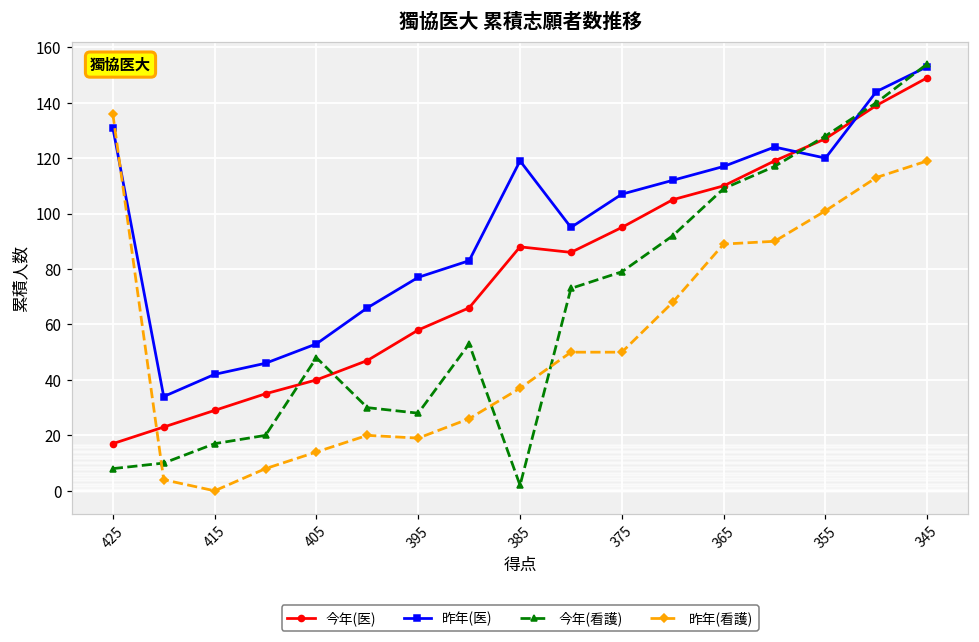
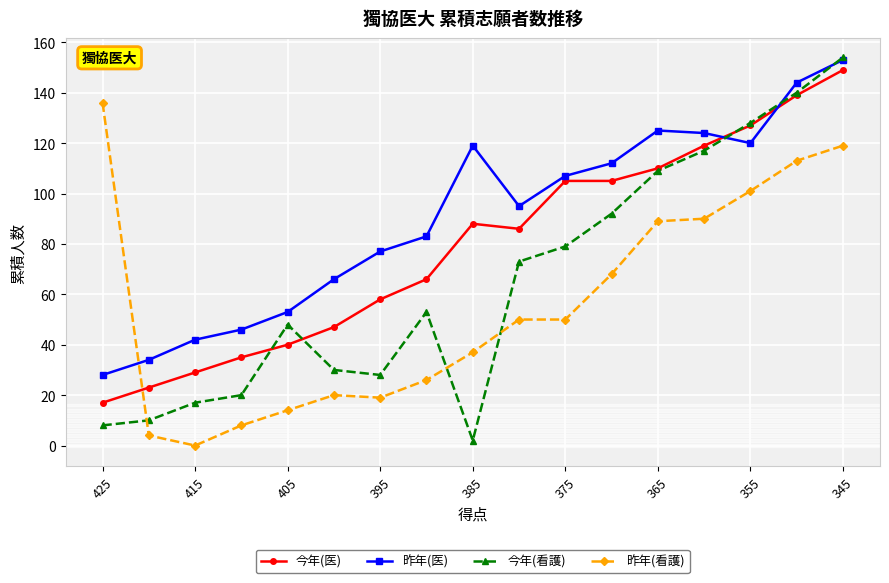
昨年(医), 425: 131 -> 28
今年(医), 375: 95 -> 105
昨年(医), 365: 117 -> 125
